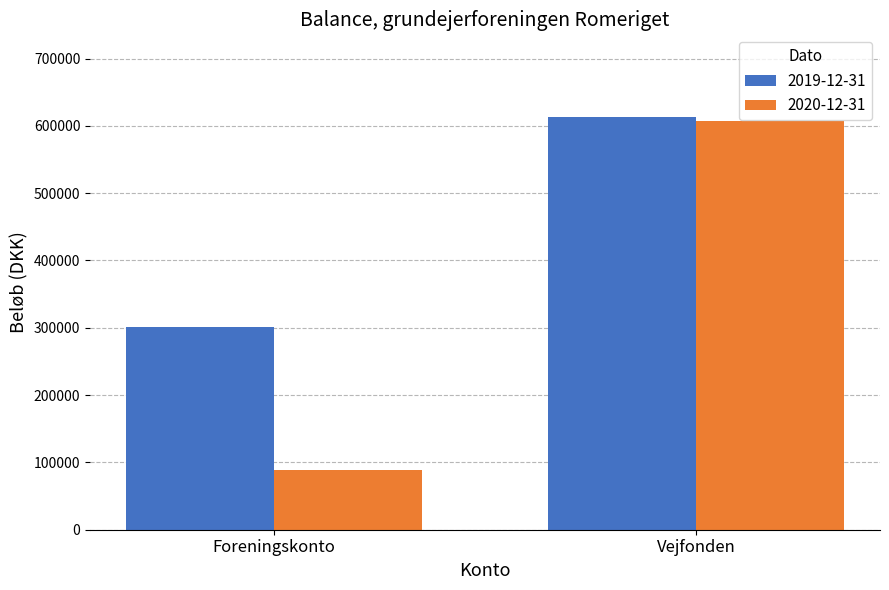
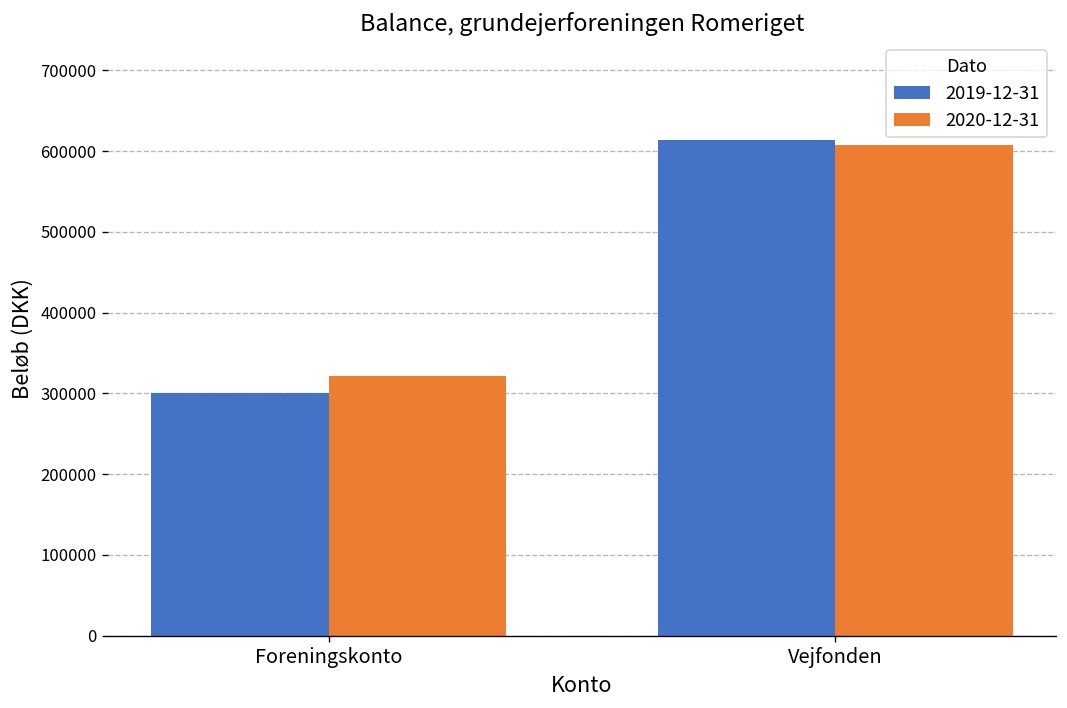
2020-12-31, Foreningskonto: 90000 -> 320000
